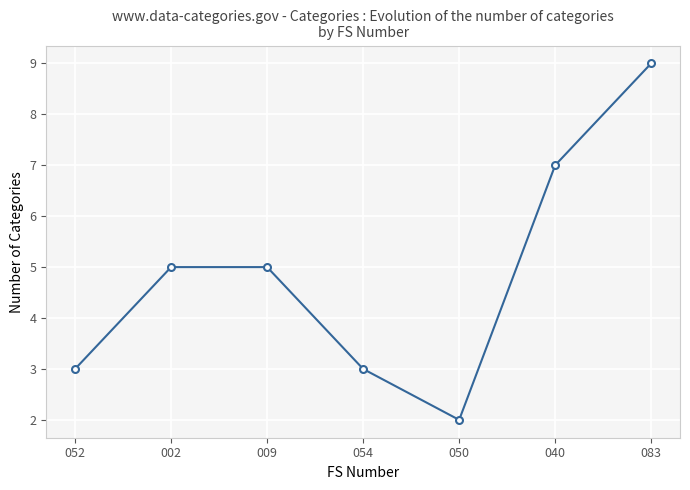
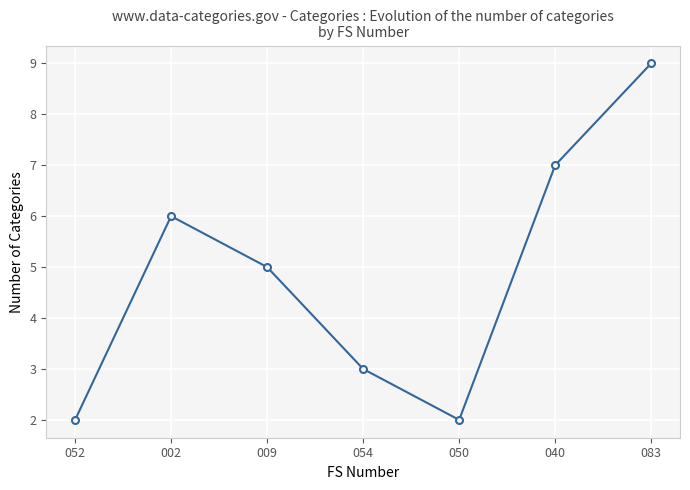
052: 3 -> 2
002: 5 -> 6
